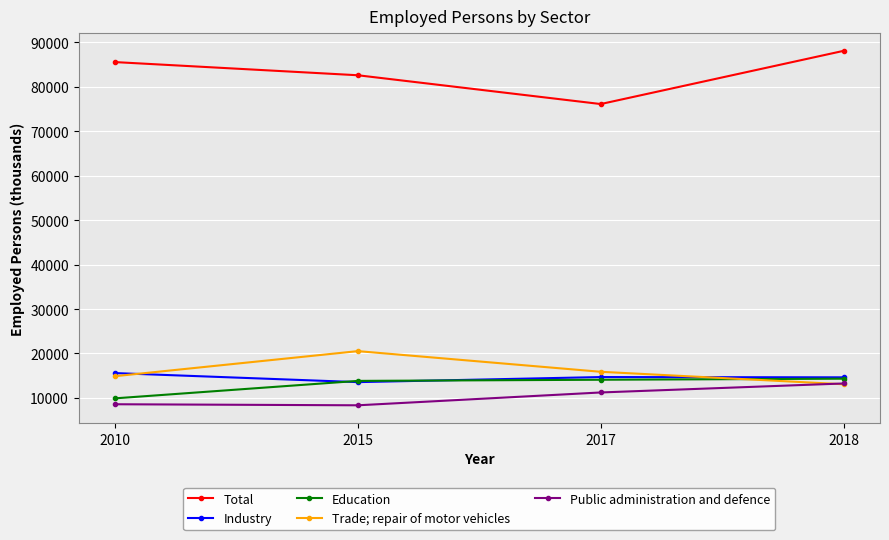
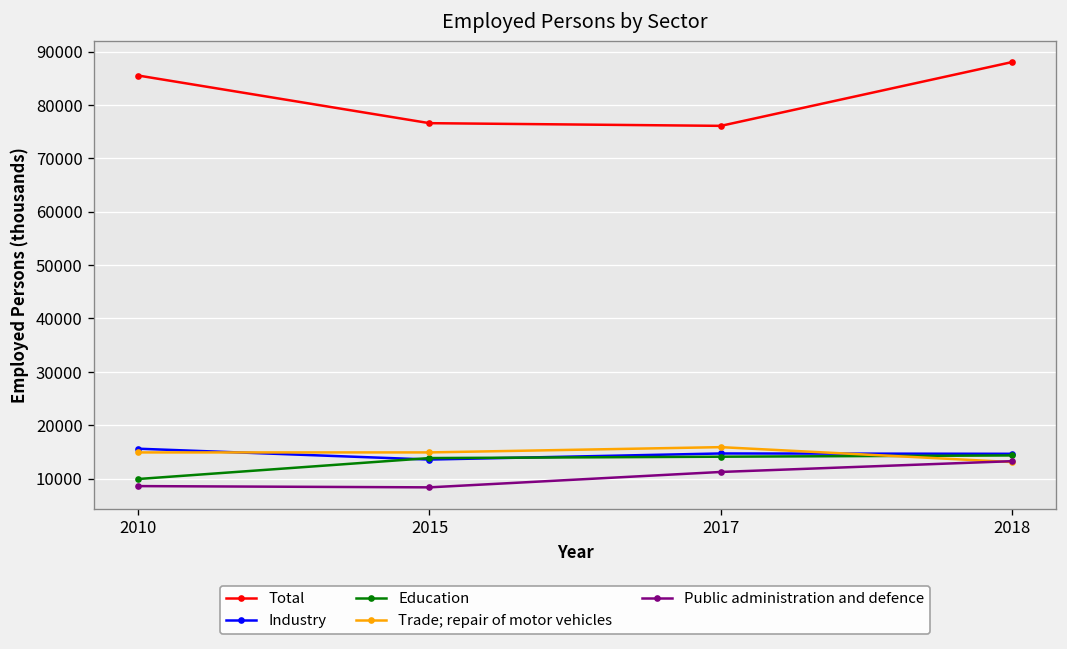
Total, 2015: 83000 -> 77000
Trade; repair of motor vehicles, 2015: 21000 -> 15000
